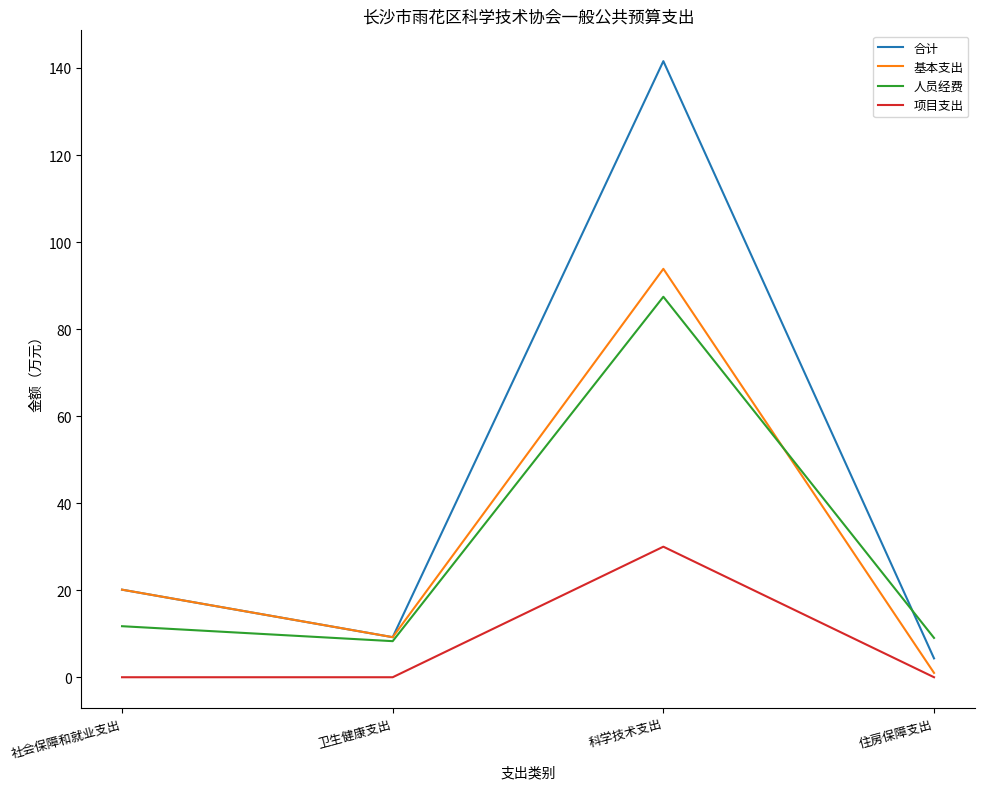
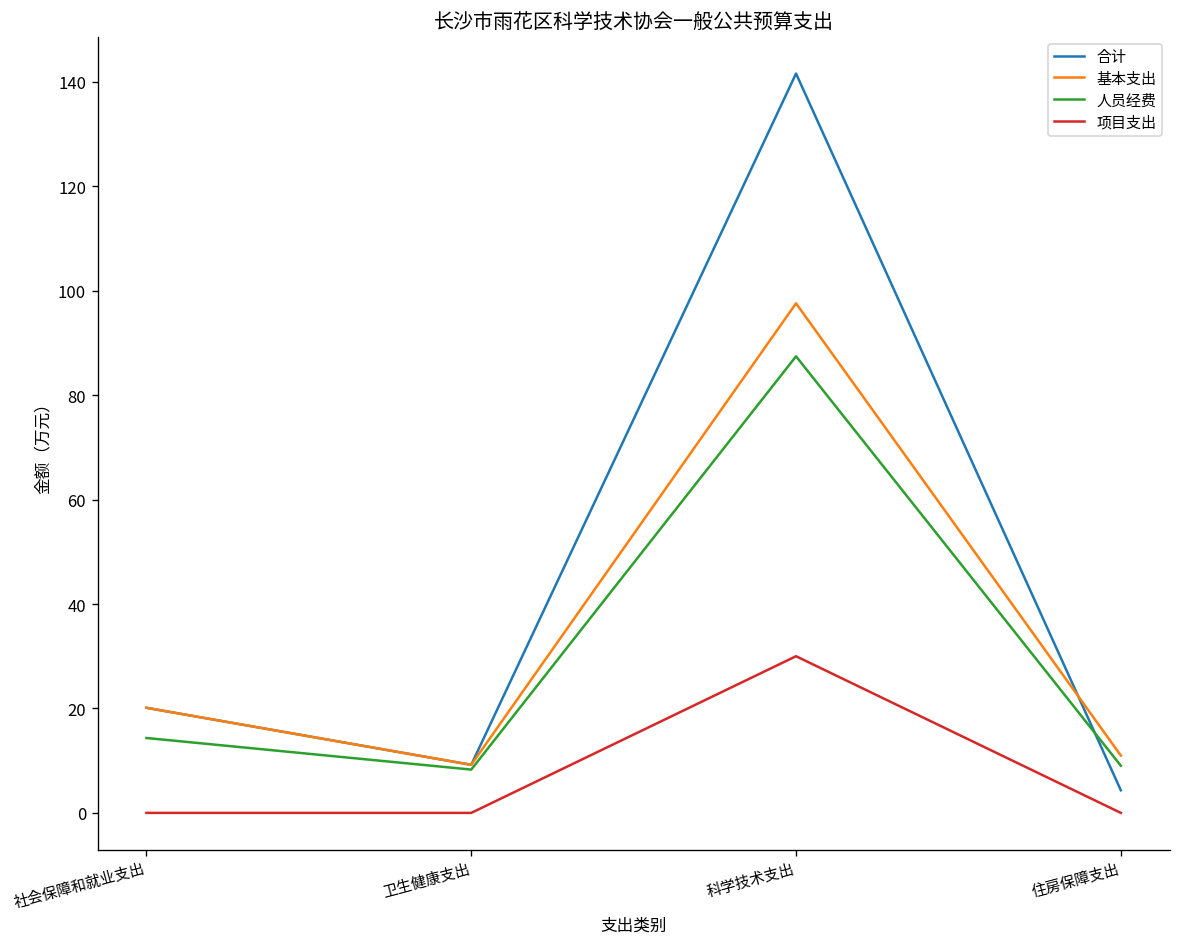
人员经费, 社会保障和就业支出: 12 -> 14
基本支出, 科学技术支出: 94 -> 98
基本支出, 住房保障支出: 1 -> 11
